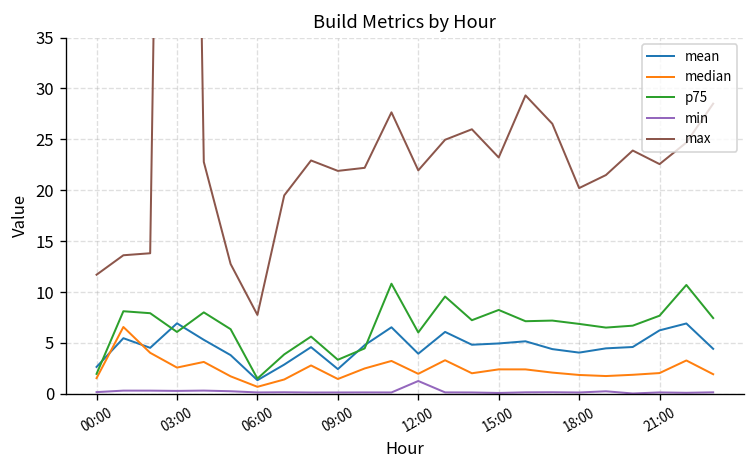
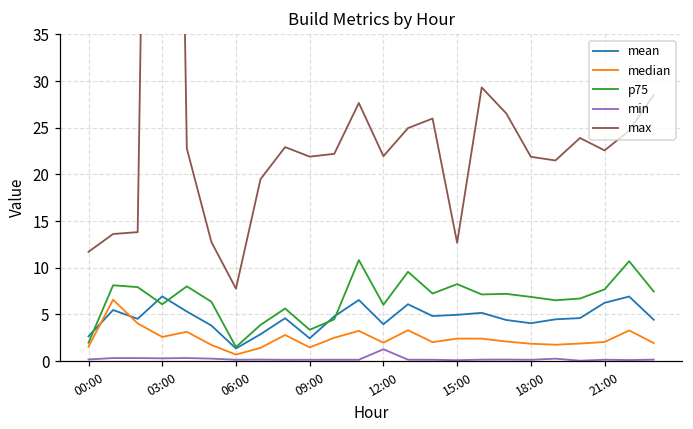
max, 15:00: 23 -> 13
max, 18:00: 20 -> 22
